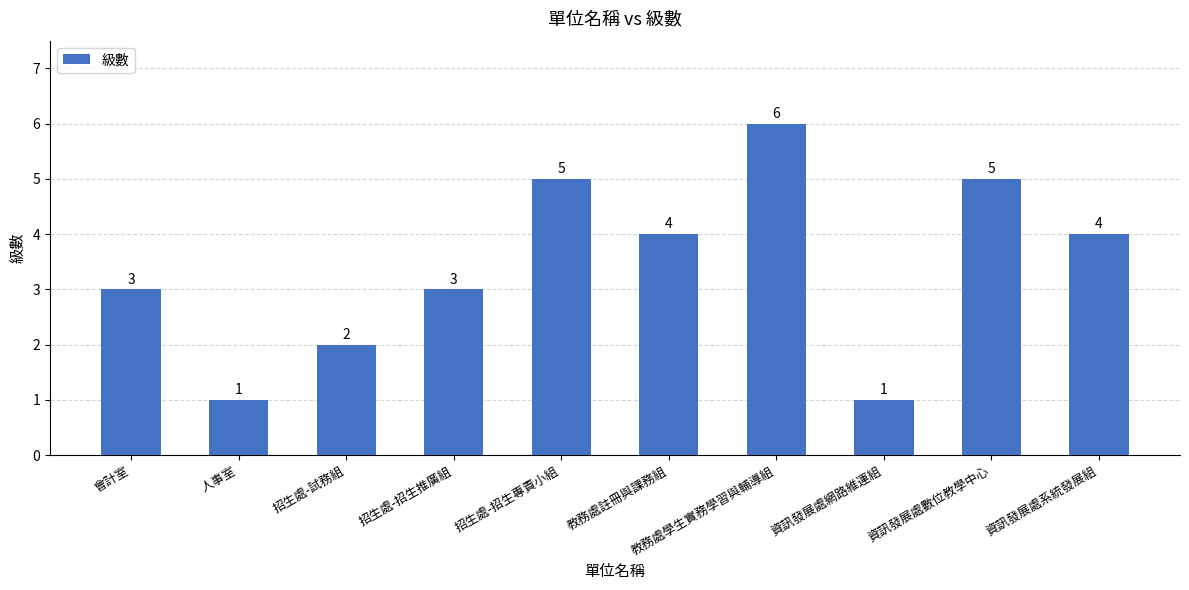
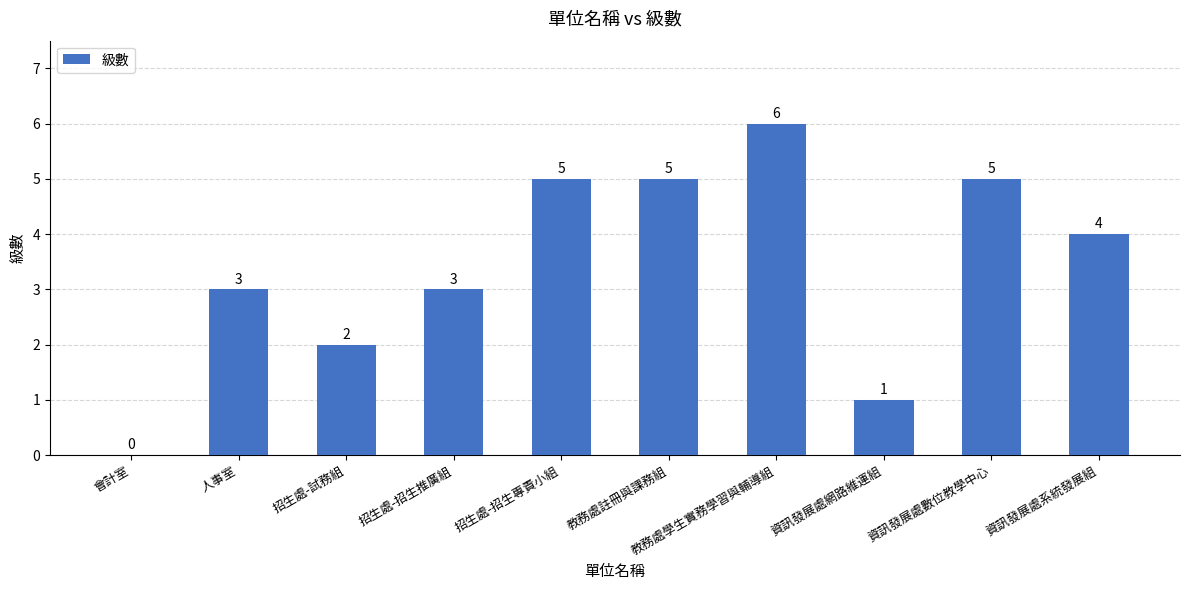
會計室: 3 -> 0
人事室: 1 -> 3
教務處註冊與課務組: 4 -> 5
